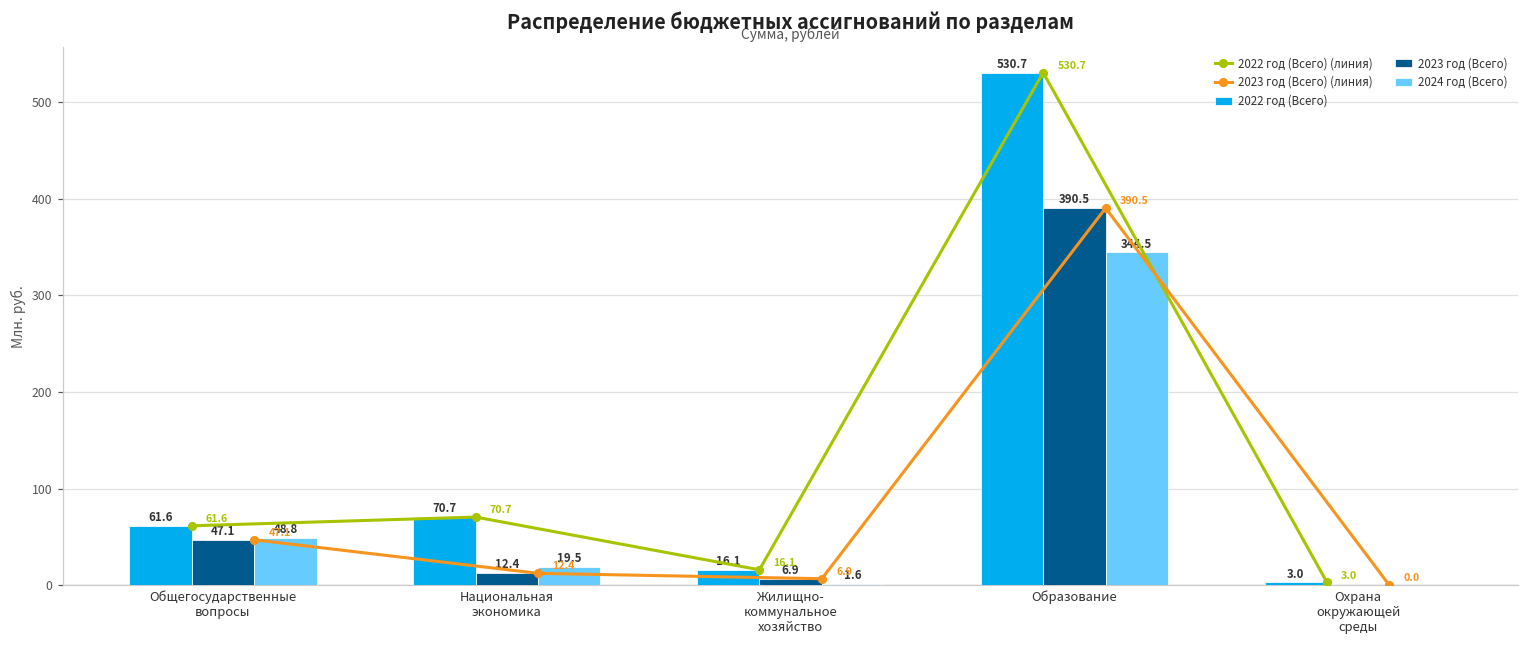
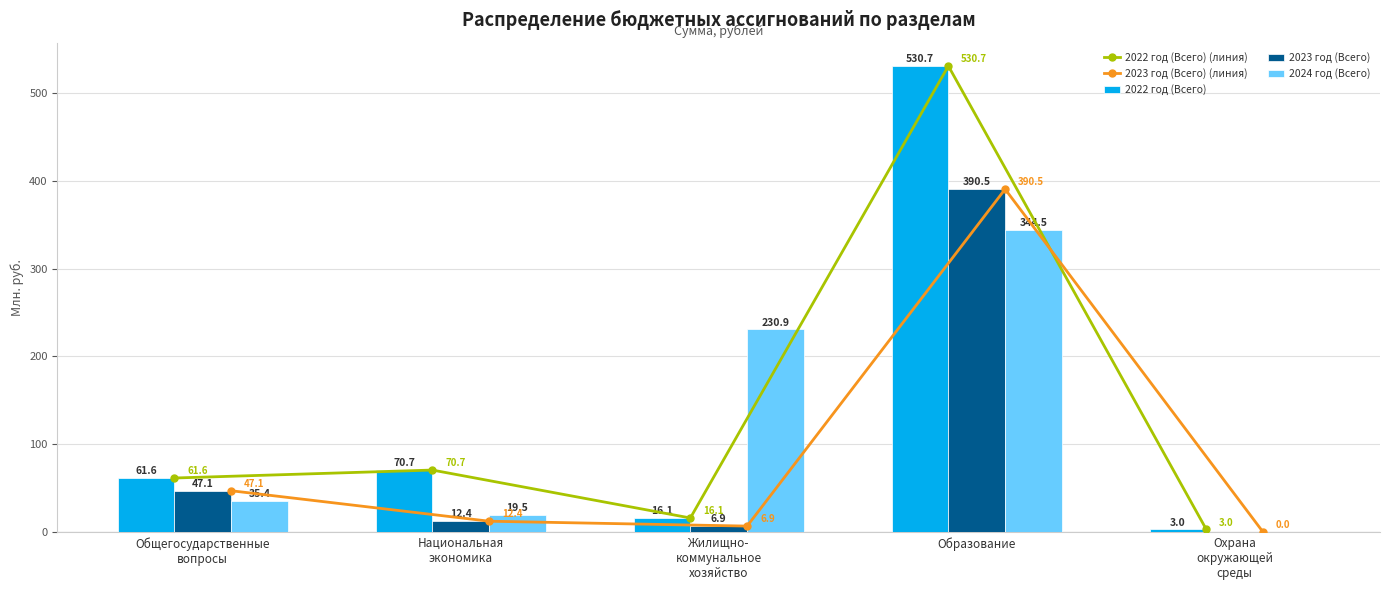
2024 год (Всего), Общегосударственные вопросы: 48.8 -> 35.4
2024 год (Всего), Жилищно- коммунальное хозяйство: 1.6 -> 230.9
